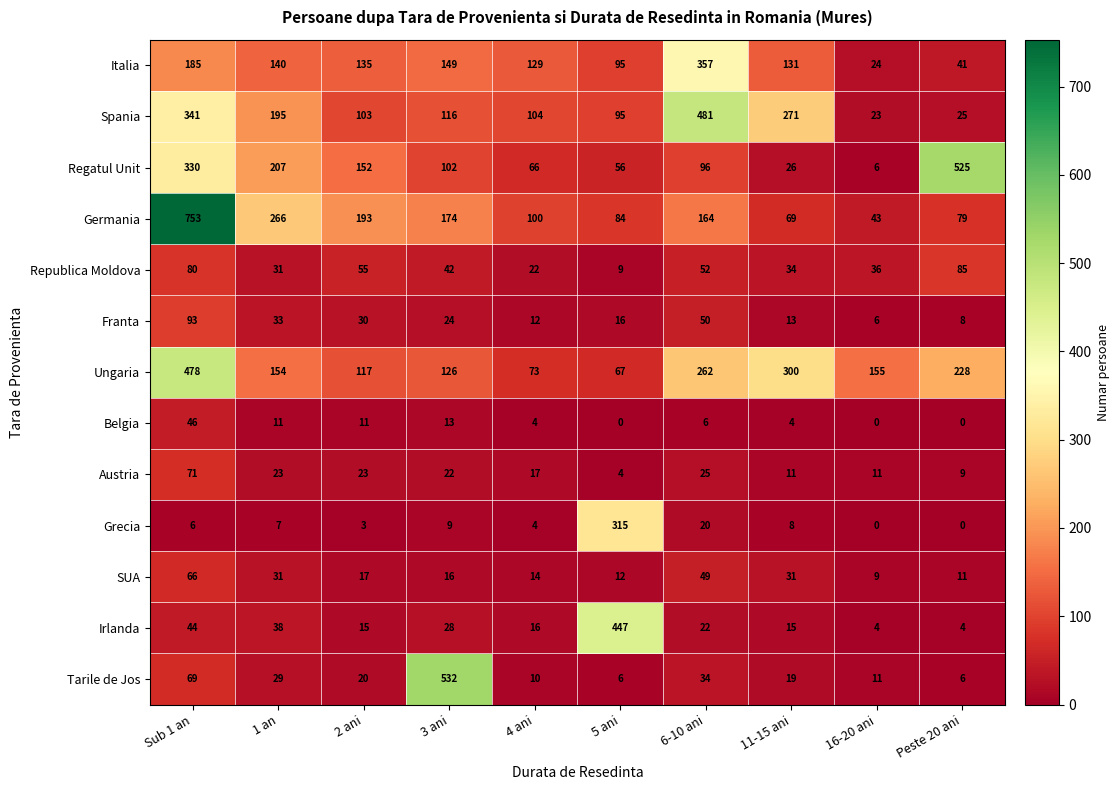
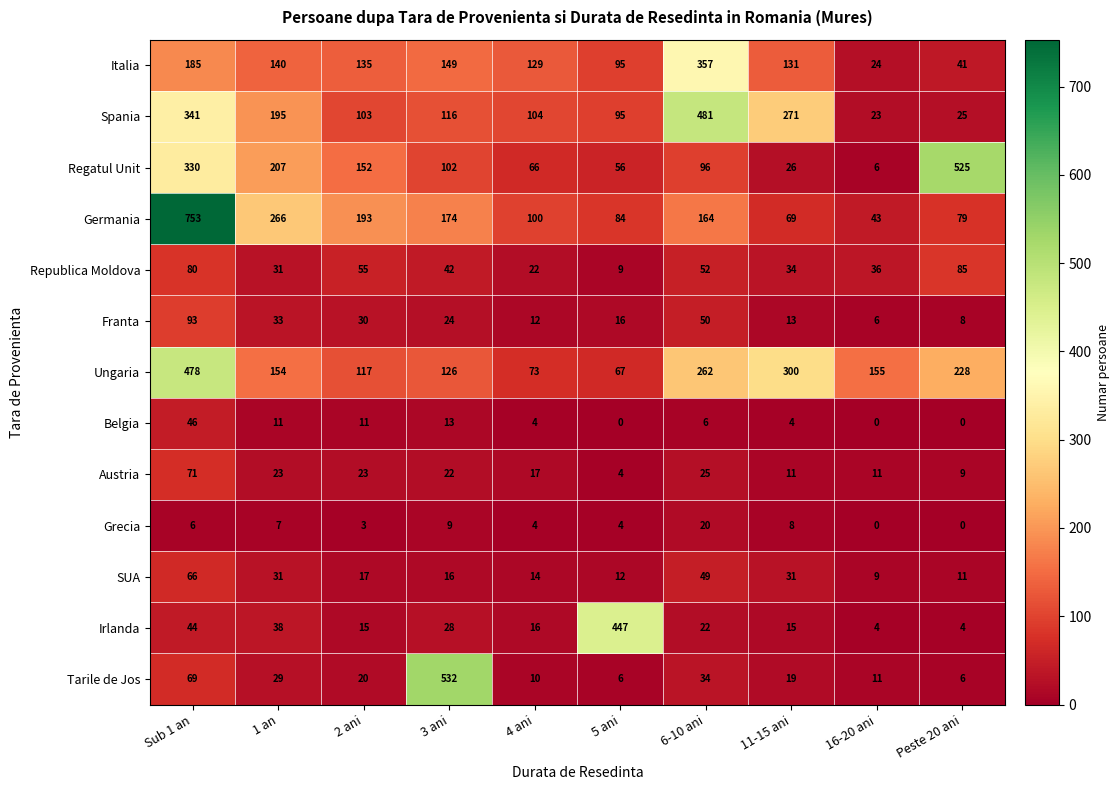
Grecia, 5 ani: 315 -> 4
